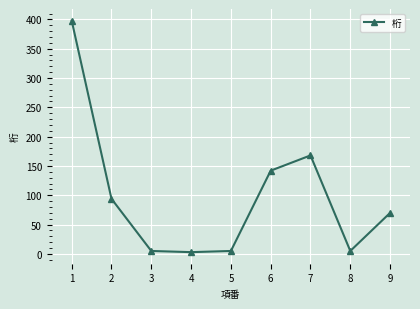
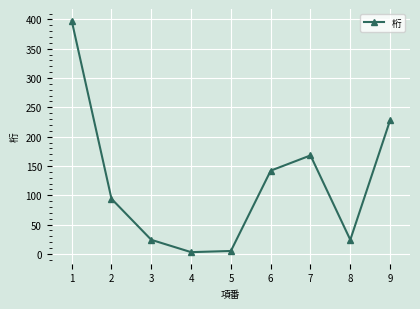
3: 10 -> 20
8: 10 -> 20
9: 70 -> 230
